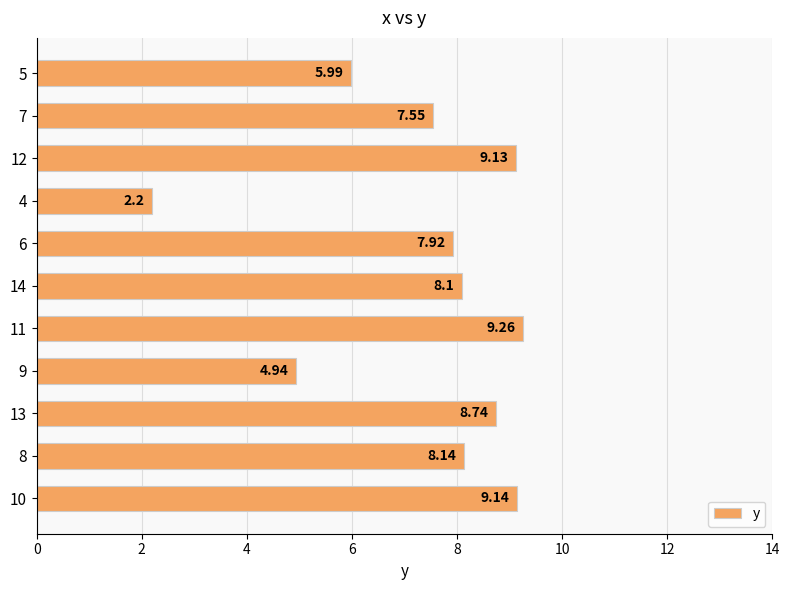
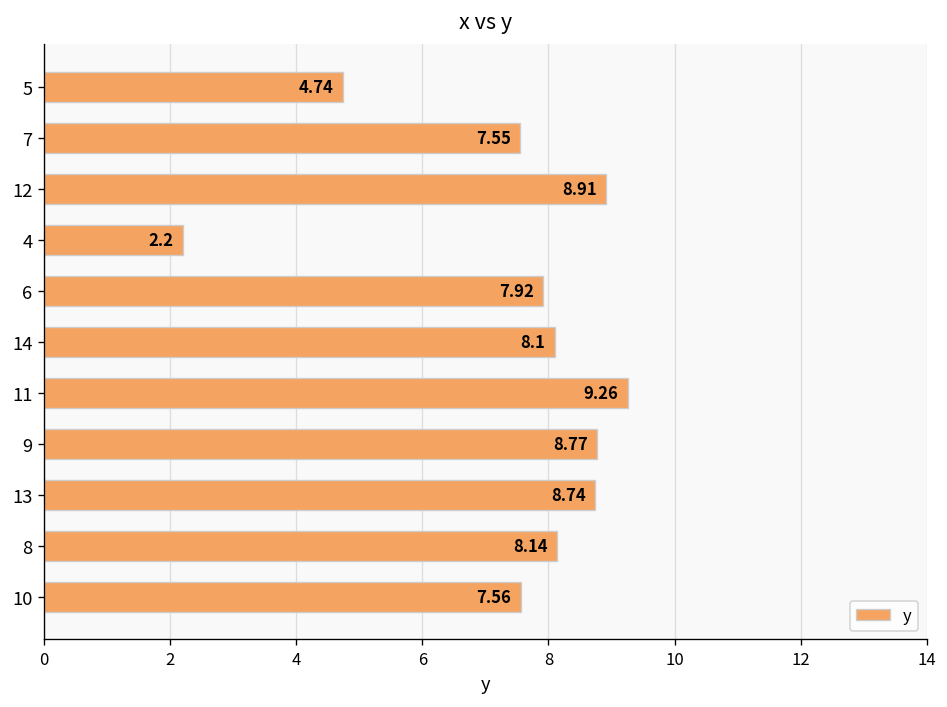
5: 5.99 -> 4.74
12: 9.13 -> 8.91
9: 4.94 -> 8.77
10: 9.14 -> 7.56
